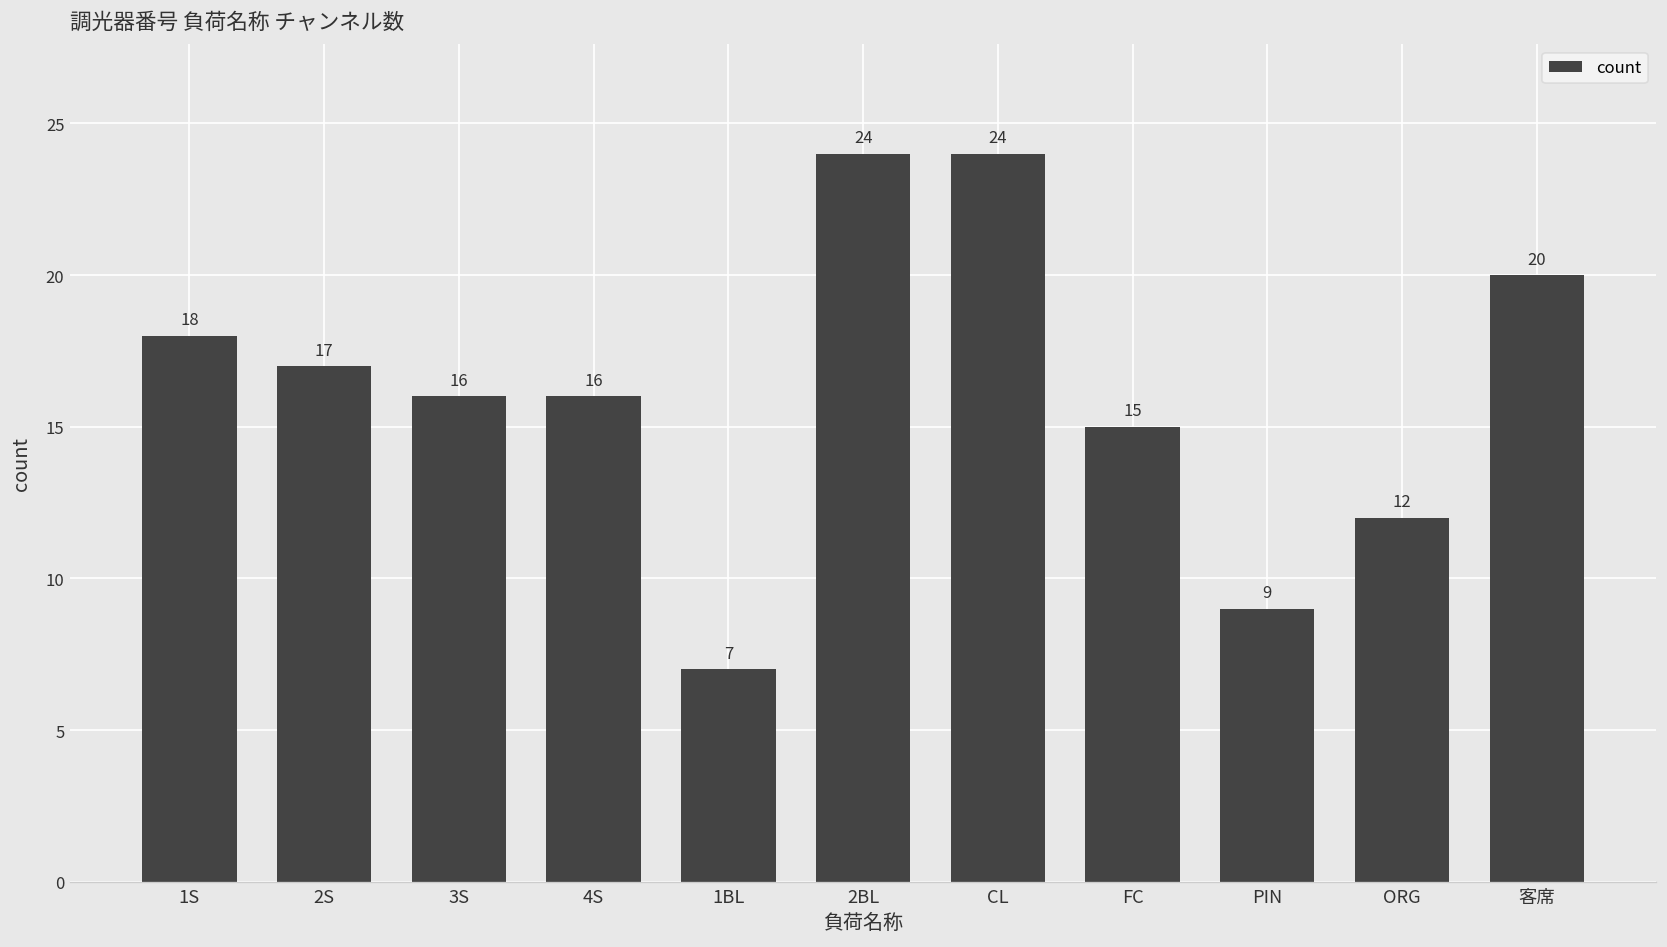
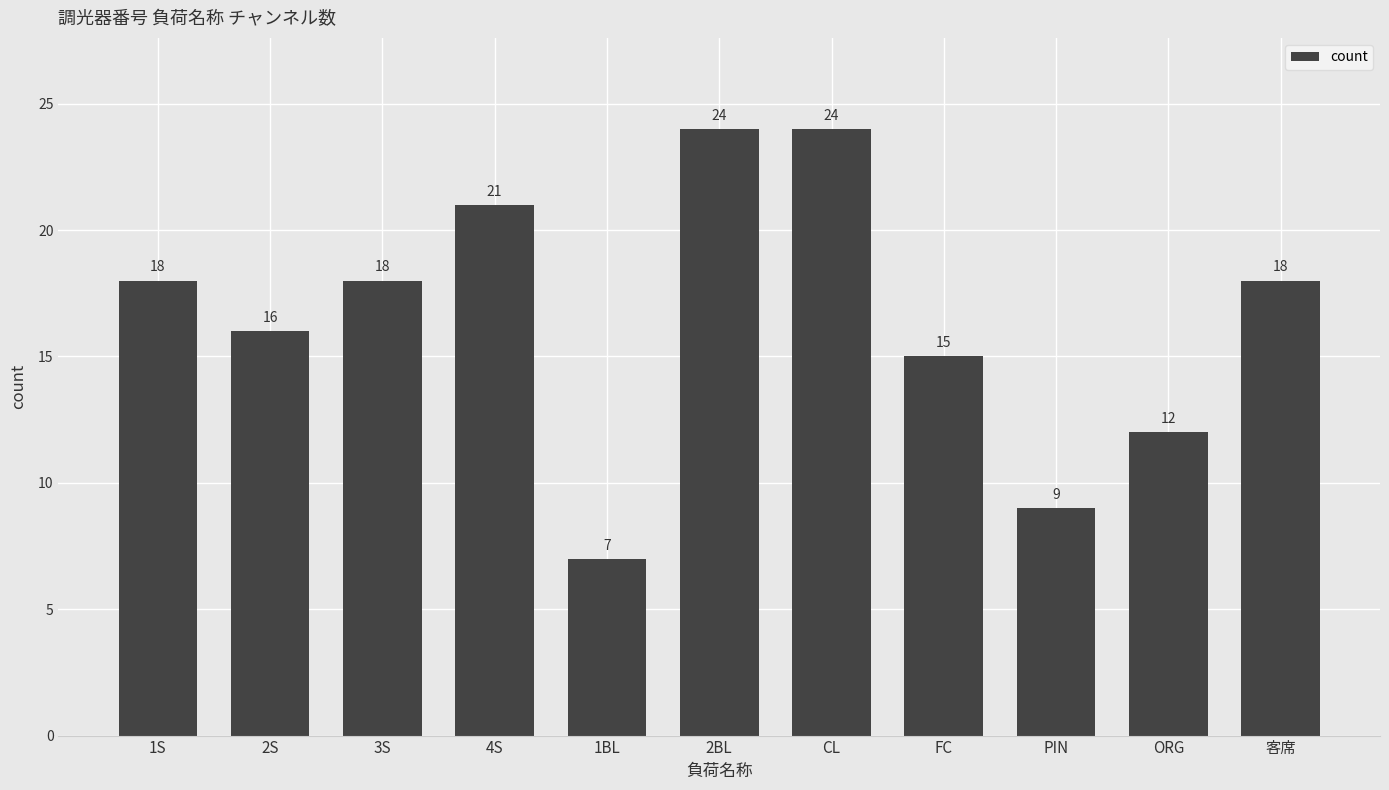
2S: 17 -> 16
3S: 16 -> 18
4S: 16 -> 21
客席: 20 -> 18
